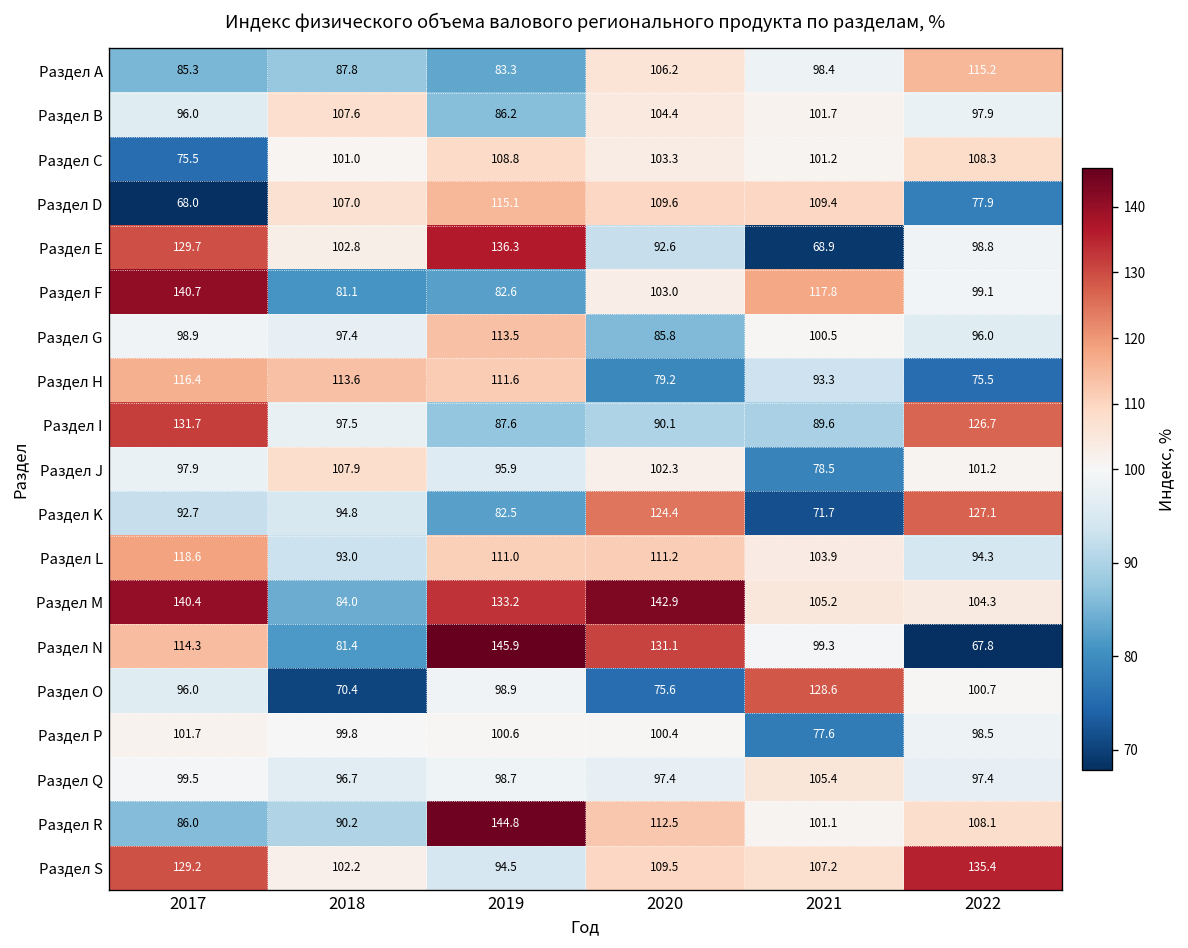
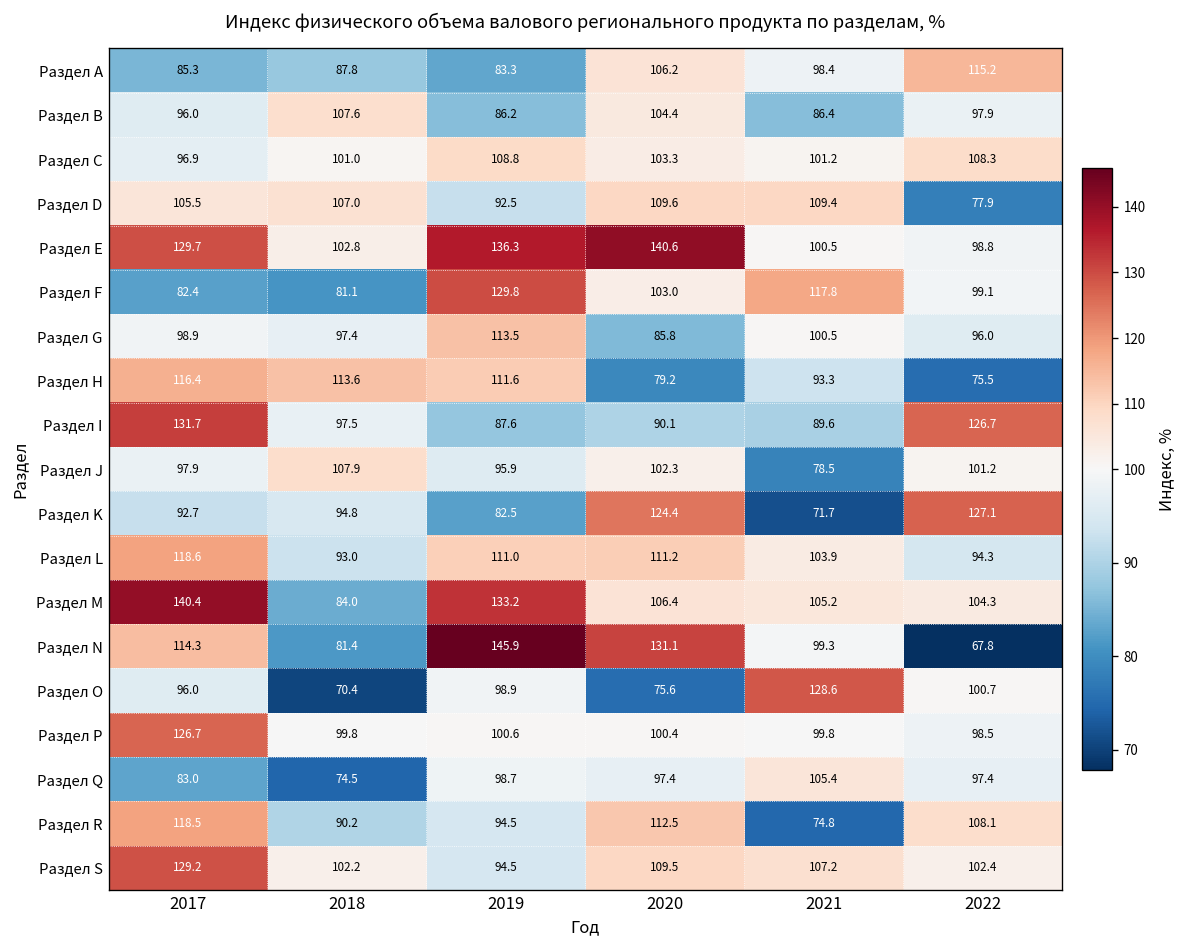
Раздел B, 2021: 101.7 -> 86.4
Раздел C, 2017: 75.5 -> 96.9
Раздел D, 2017: 68.0 -> 105.5
Раздел D, 2019: 115.1 -> 92.5
Раздел E, 2020: 92.6 -> 140.6
Раздел E, 2021: 68.9 -> 100.5
Раздел F, 2017: 140.7 -> 82.4
Раздел F, 2019: 82.6 -> 129.8
Раздел M, 2020: 142.9 -> 106.4
Раздел P, 2017: 101.7 -> 126.7
Раздел P, 2021: 77.6 -> 99.8
Раздел Q, 2017: 99.5 -> 83.0
Раздел Q, 2018: 96.7 -> 74.5
Раздел R, 2017: 86.0 -> 118.5
Раздел R, 2019: 144.8 -> 94.5
Раздел R, 2021: 101.1 -> 74.8
Раздел S, 2022: 135.4 -> 102.4
